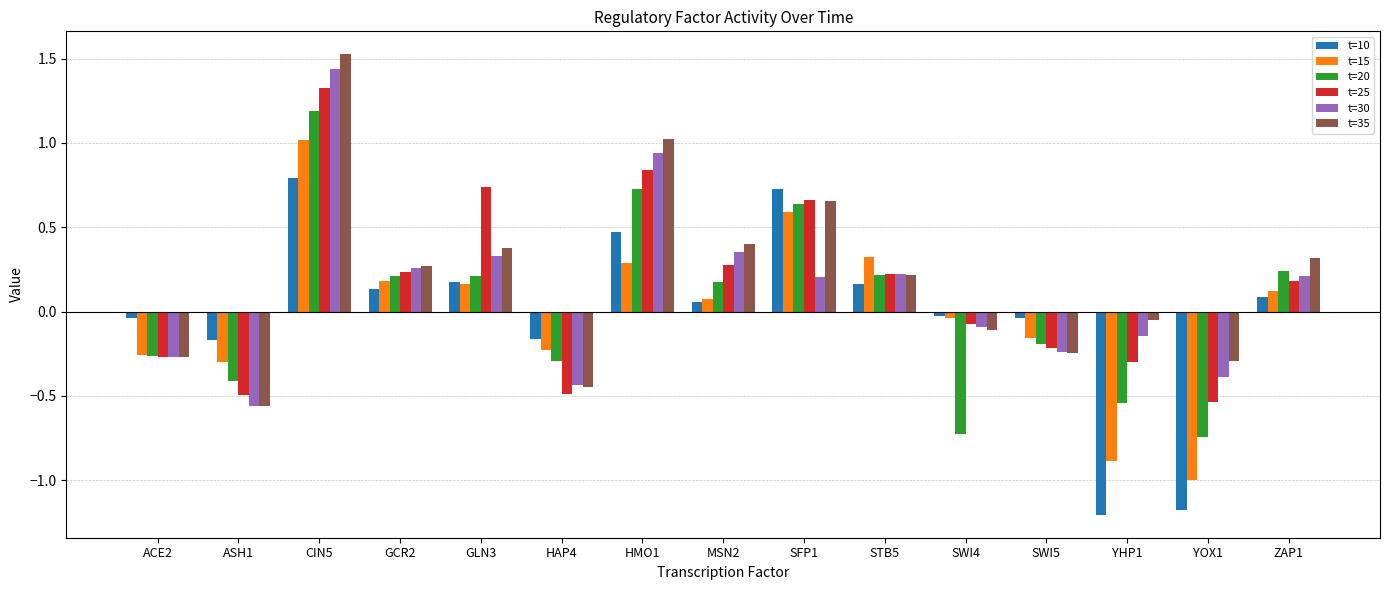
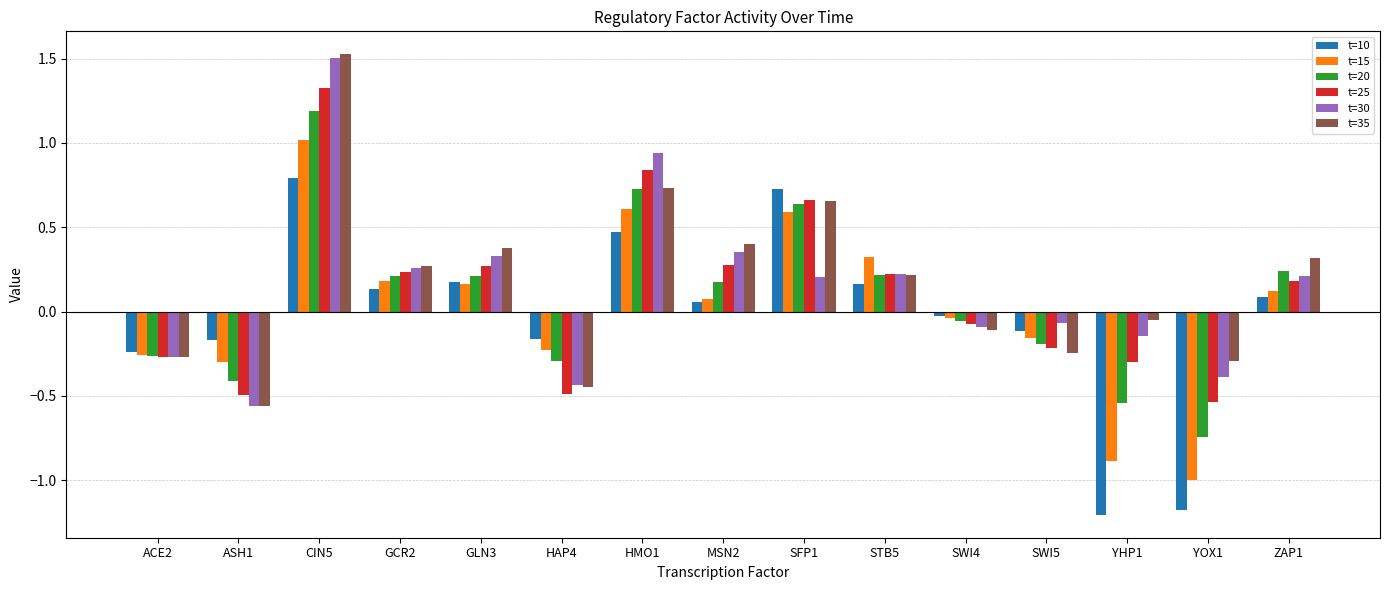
t=10, ACE2: -0.04 -> -0.24
t=30, CIN5: 1.44 -> 1.50
t=25, GLN3: 0.74 -> 0.27
t=15, HMO1: 0.29 -> 0.61
t=35, HMO1: 1.03 -> 0.73
t=20, SWI4: -0.72 -> -0.06
t=10, SWI5: -0.04 -> -0.11
t=30, SWI5: -0.24 -> -0.07
